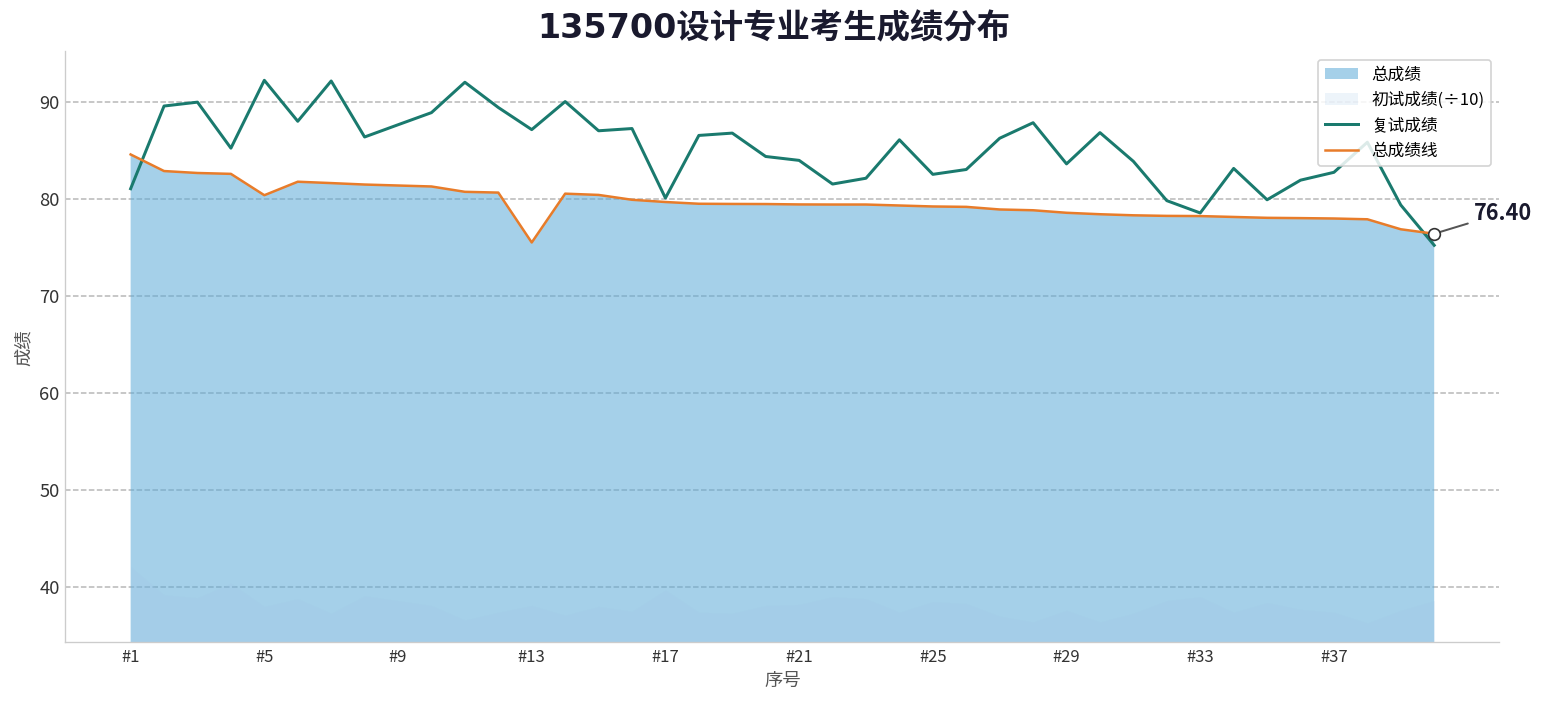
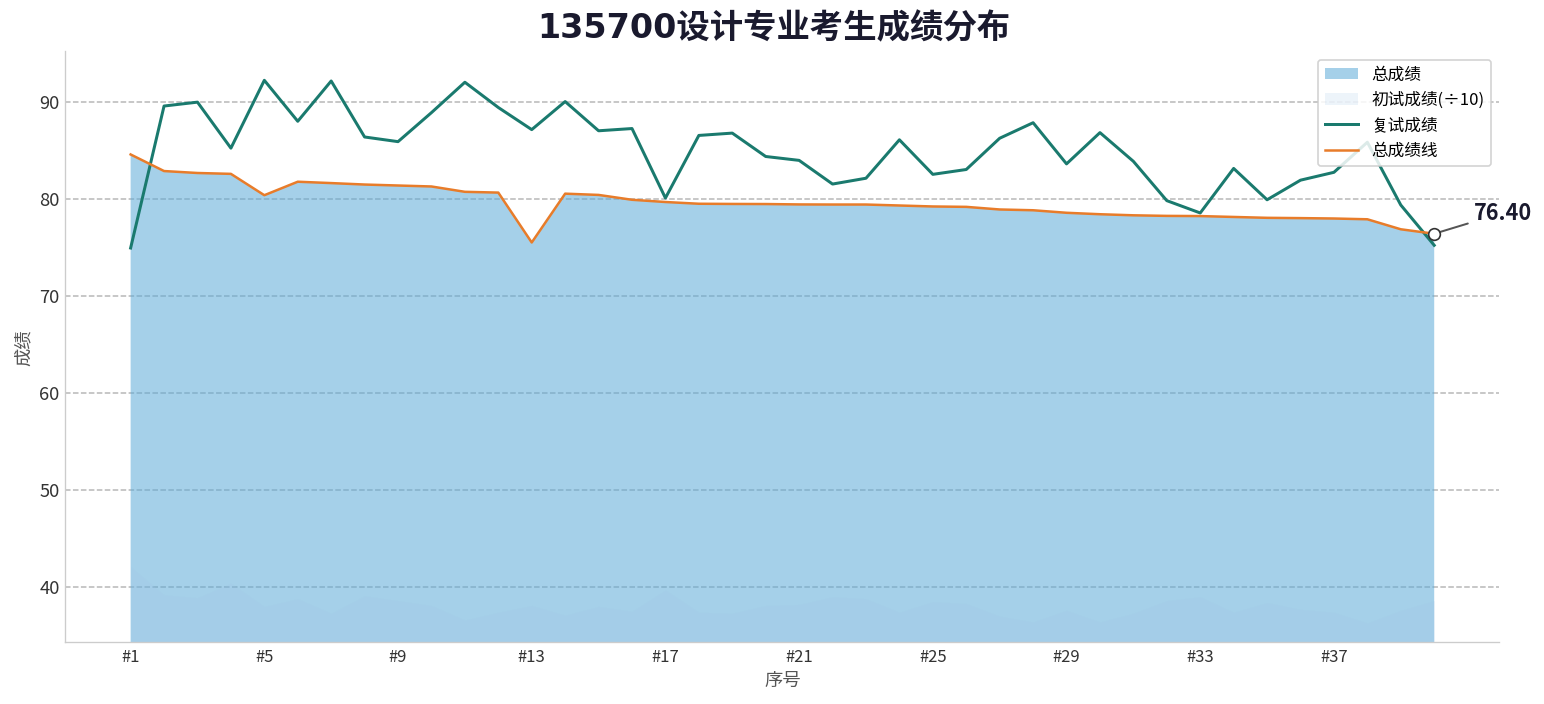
复试成绩, #1: 81 -> 75
复试成绩, #9: 88 -> 86
